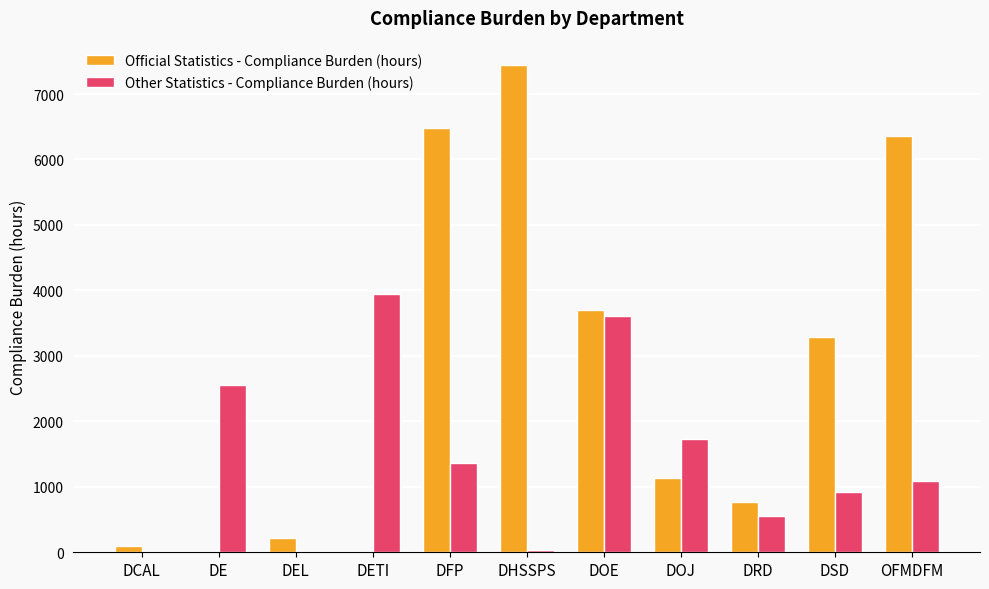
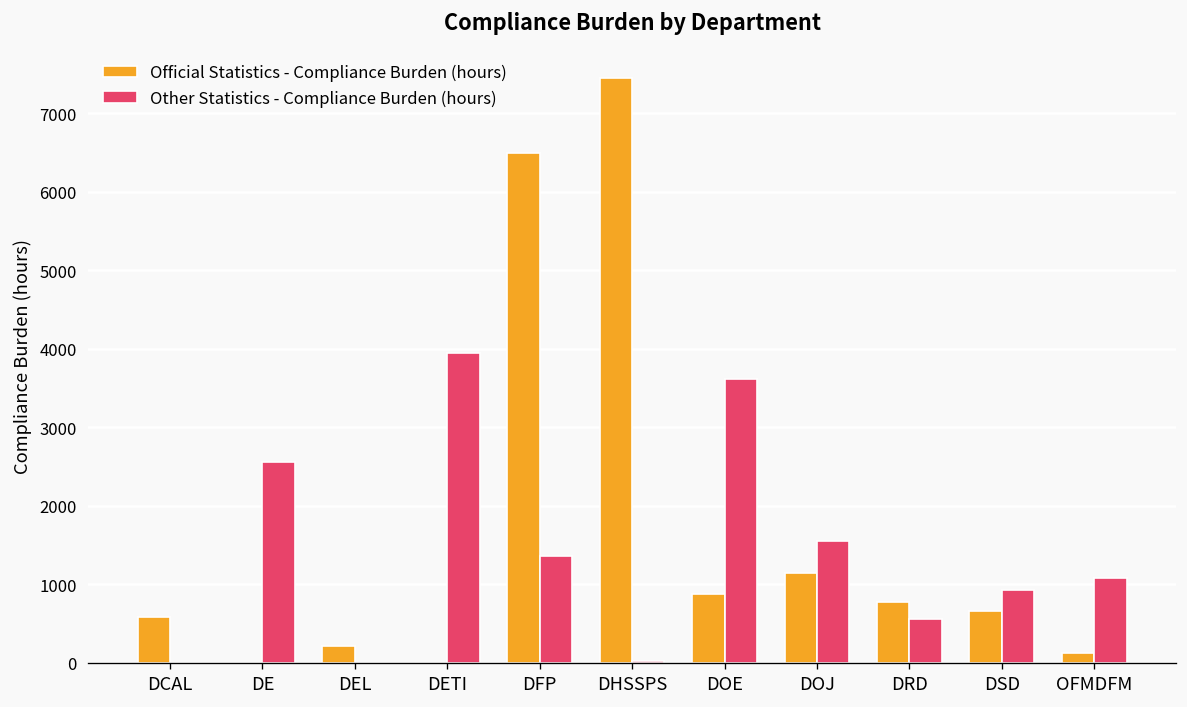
Official Statistics - Compliance Burden (hours), DCAL: 100 -> 600
Official Statistics - Compliance Burden (hours), DOE: 3700 -> 900
Other Statistics - Compliance Burden (hours), DOJ: 1700 -> 1500
Official Statistics - Compliance Burden (hours), DSD: 3300 -> 700
Official Statistics - Compliance Burden (hours), OFMDFM: 6400 -> 100
